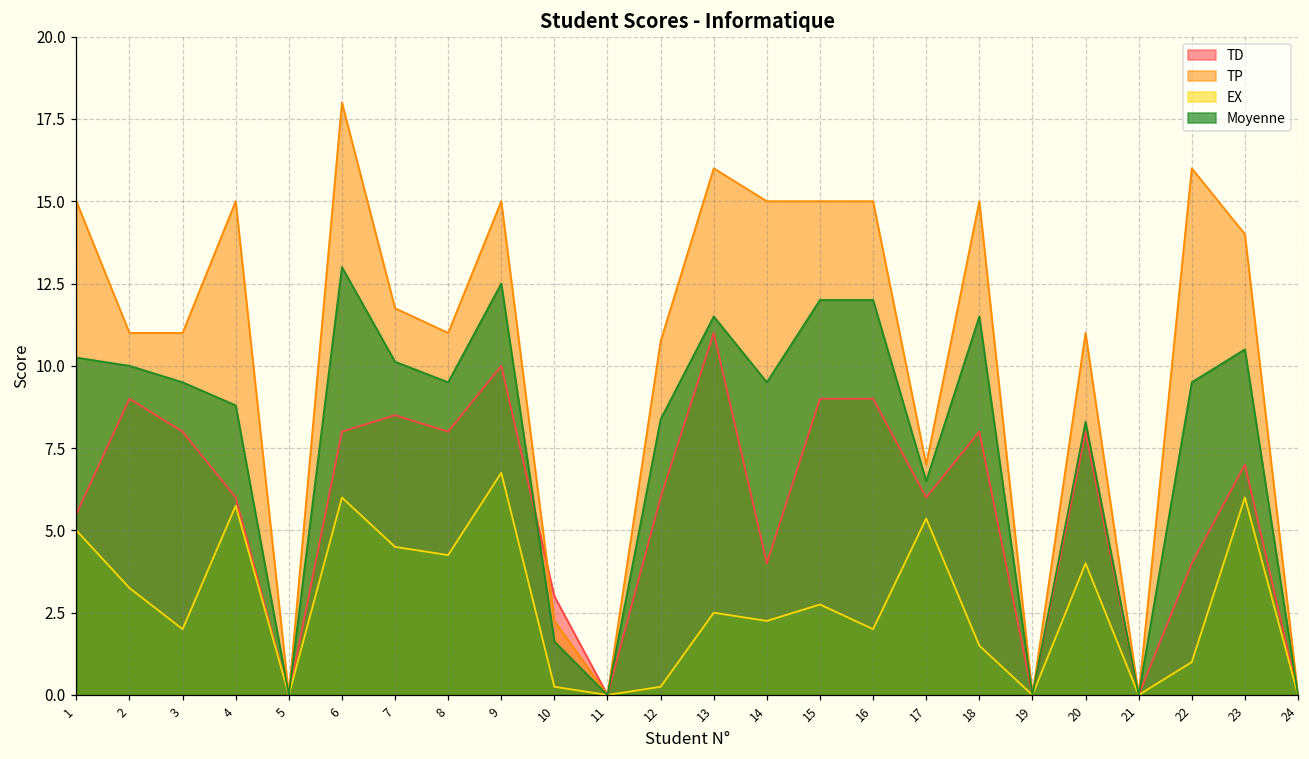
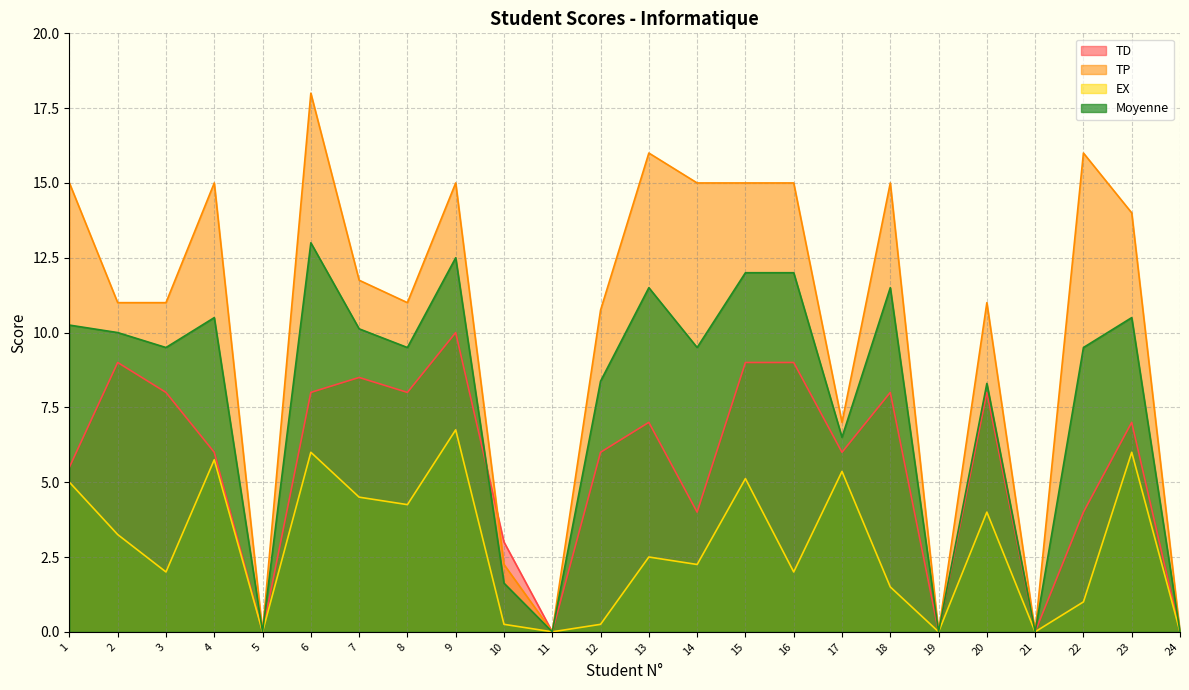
Moyenne, 4: 8.8 -> 10.5
TD, 13: 11 -> 7
EX, 15: 2.8 -> 5.1
